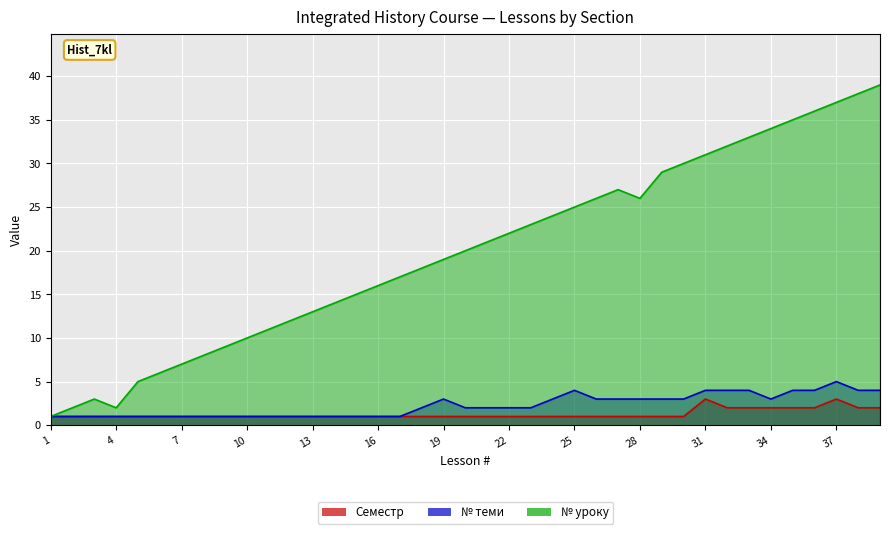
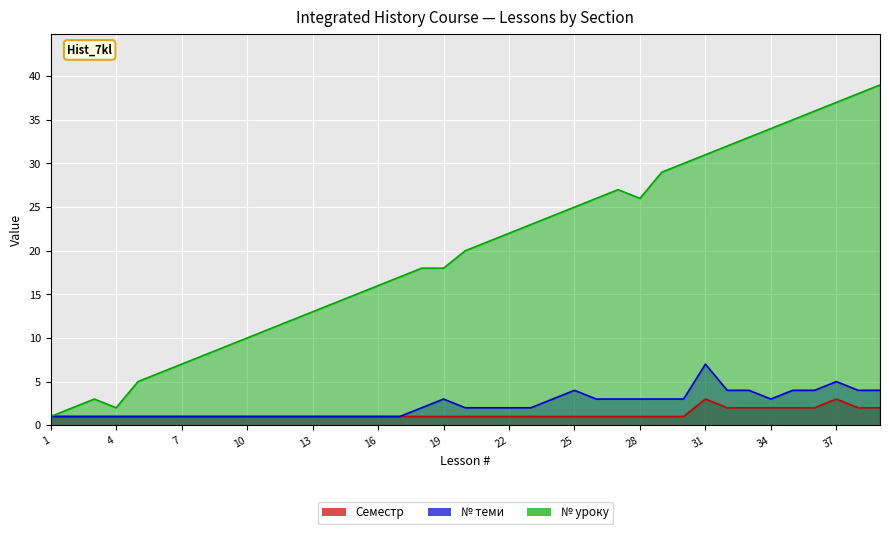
№ уроку, 19: 19 -> 18
№ теми, 31: 4 -> 7
